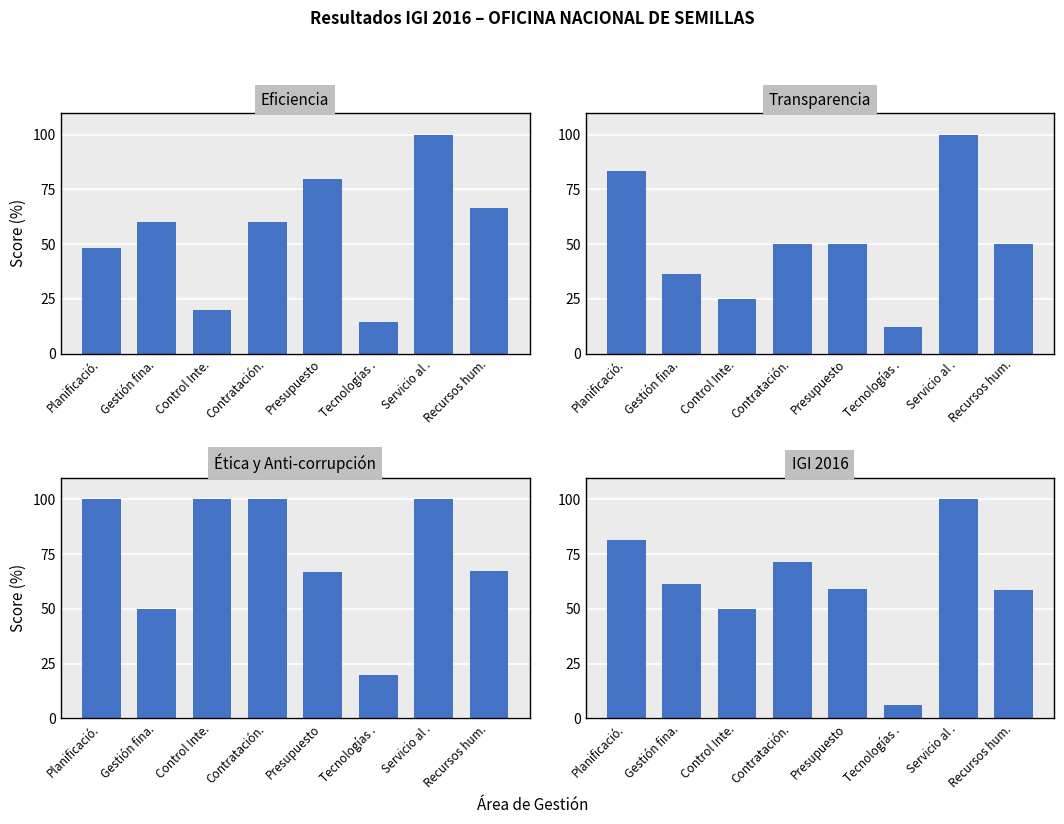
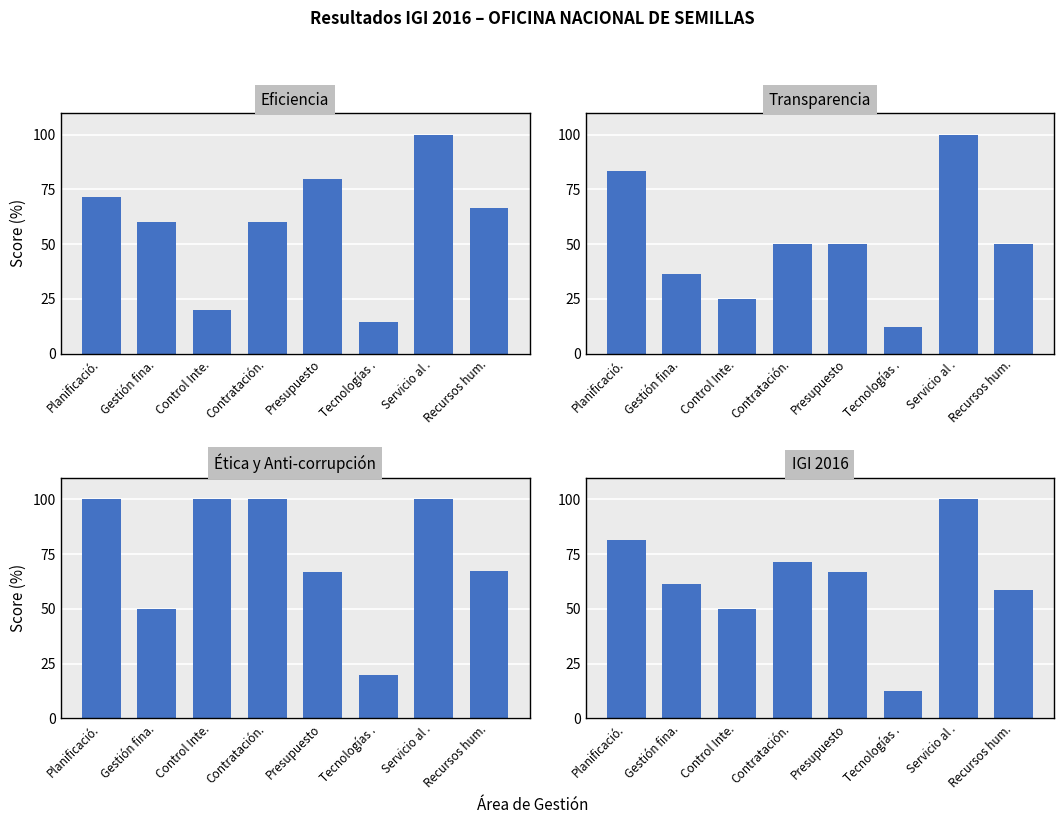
Eficiencia, Planificació.: 48 -> 71
IGI 2016, Presupuesto: 59 -> 67
IGI 2016, Tecnologías .: 6 -> 13
